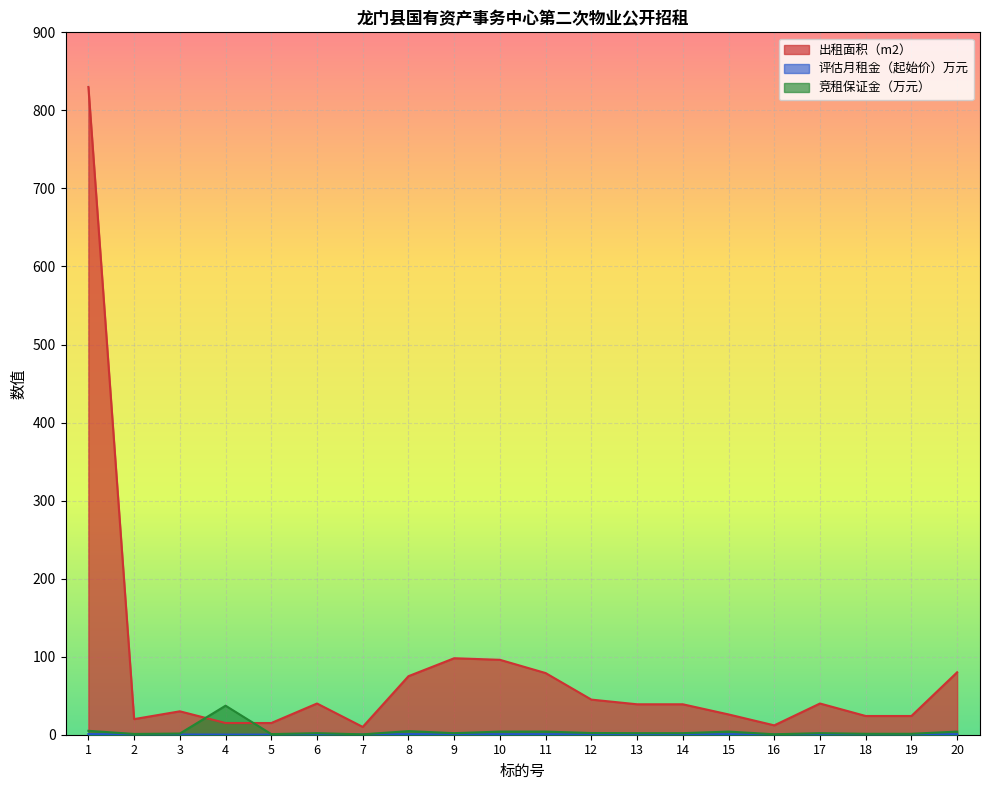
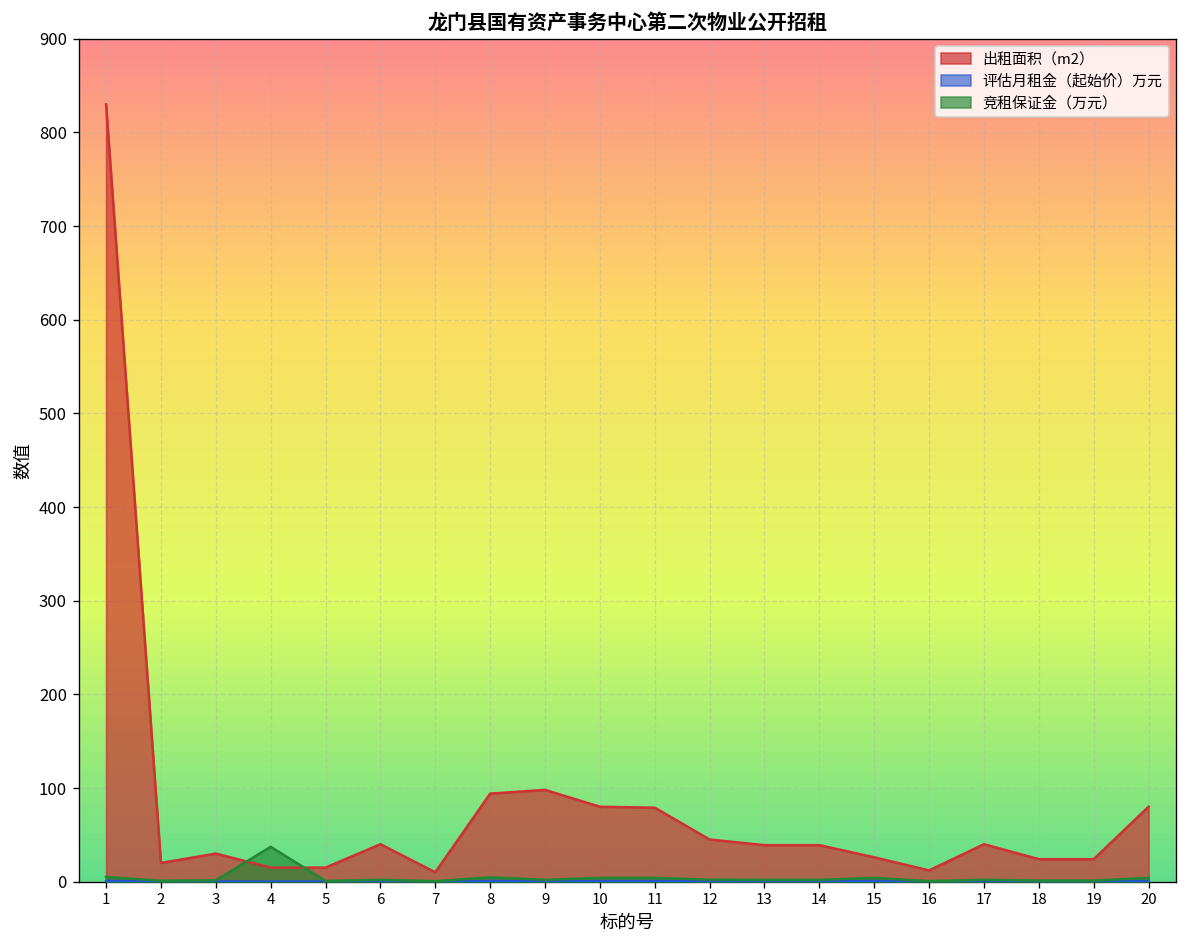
出租面积（m2）, 8: 80 -> 90
出租面积（m2）, 10: 100 -> 80
